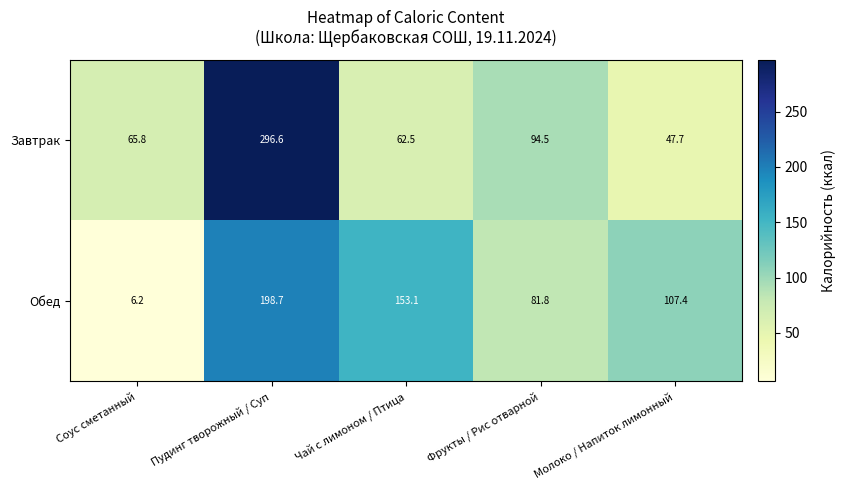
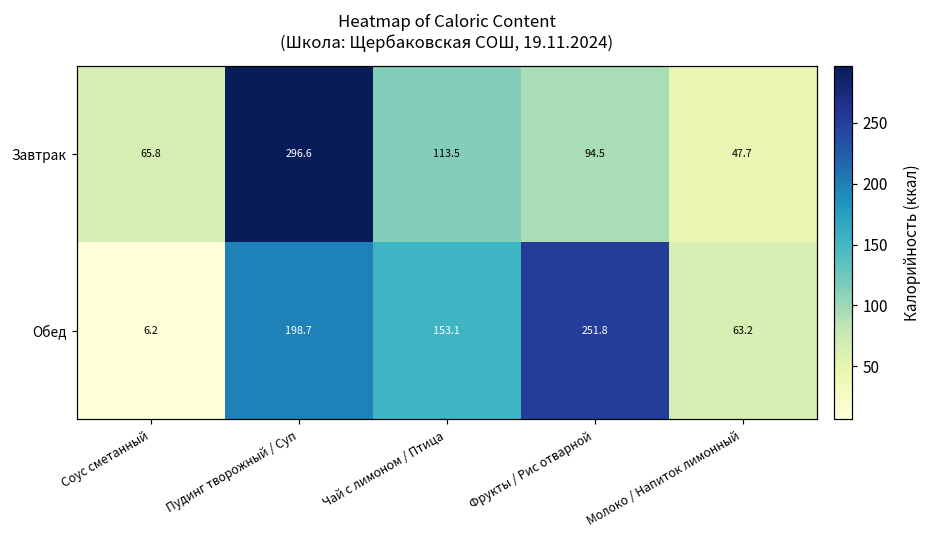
Завтрак, Чай с лимоном / Птица: 62.5 -> 113.5
Обед, Фрукты / Рис отварной: 81.8 -> 251.8
Обед, Молоко / Напиток лимонный: 107.4 -> 63.2
